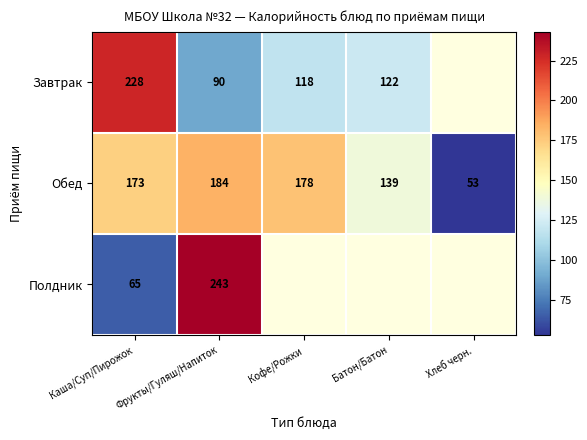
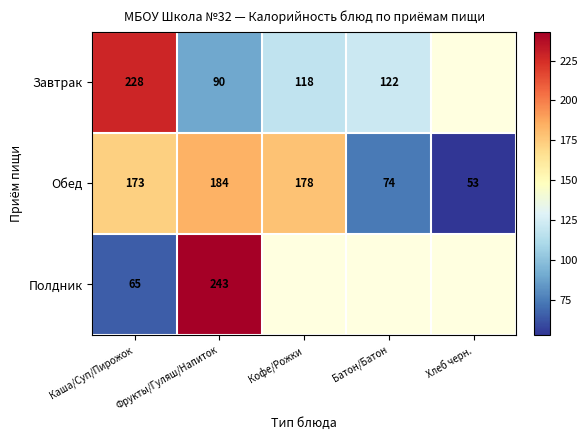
Обед, Батон/Батон: 139 -> 74
